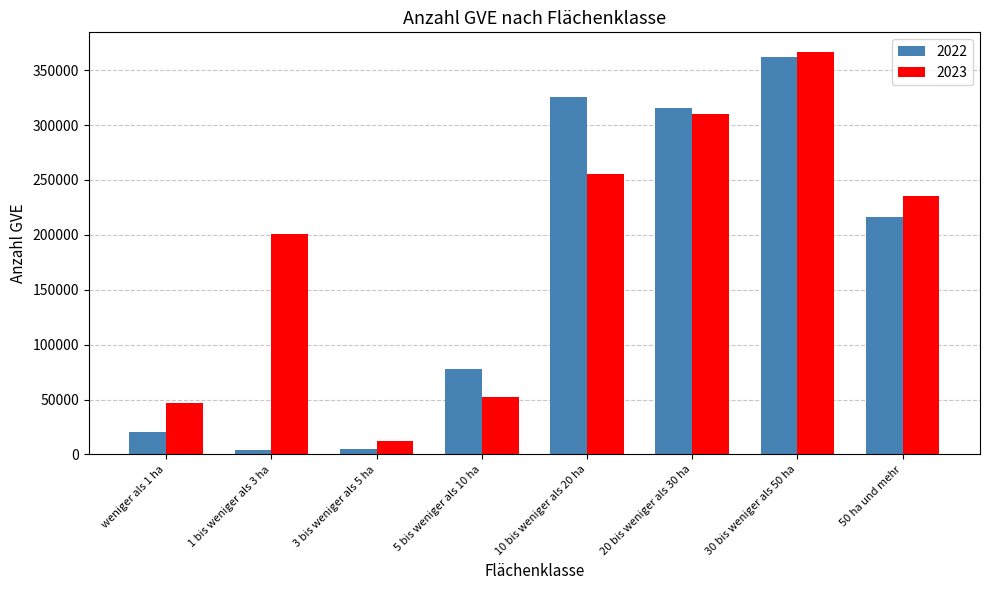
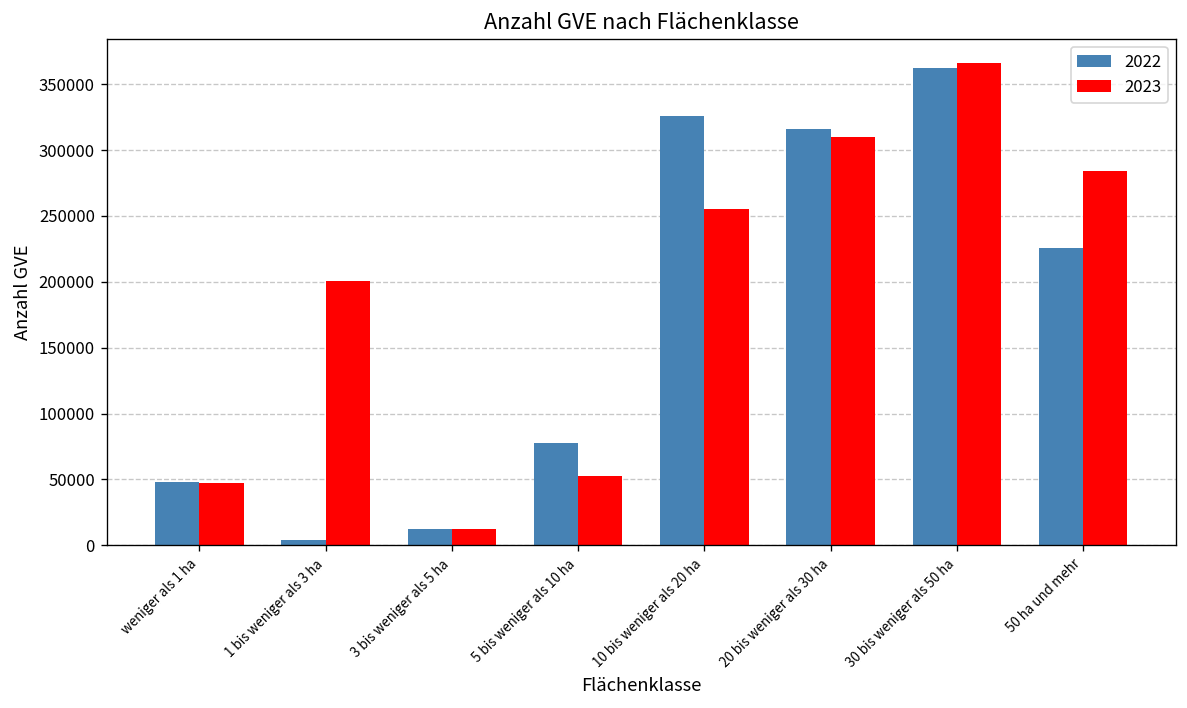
2022, weniger als 1 ha: 20000 -> 48000
2022, 3 bis weniger als 5 ha: 5000 -> 12000
2022, 50 ha und mehr: 216000 -> 226000
2023, 50 ha und mehr: 236000 -> 284000
